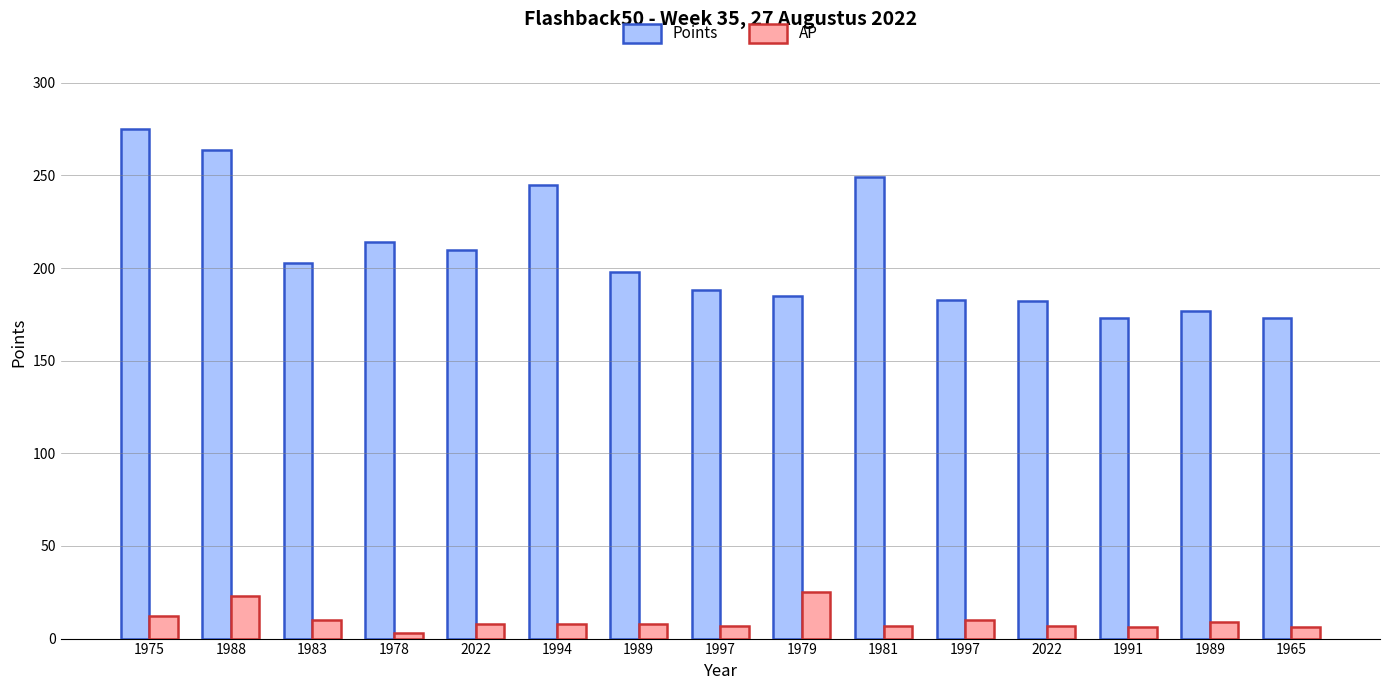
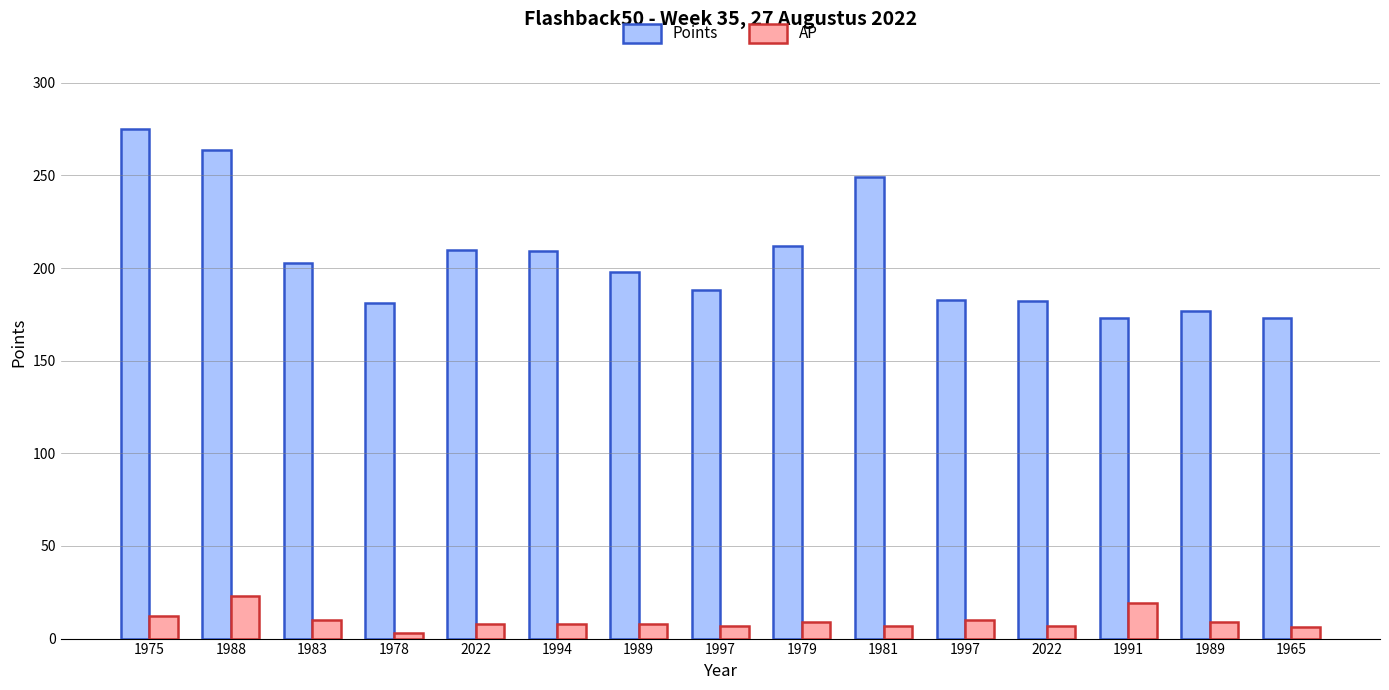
Points, 1978: 214 -> 181
Points, 1994: 245 -> 209
Points, 1979: 185 -> 212
AP, 1979: 25 -> 9
AP, 1991: 6 -> 19
